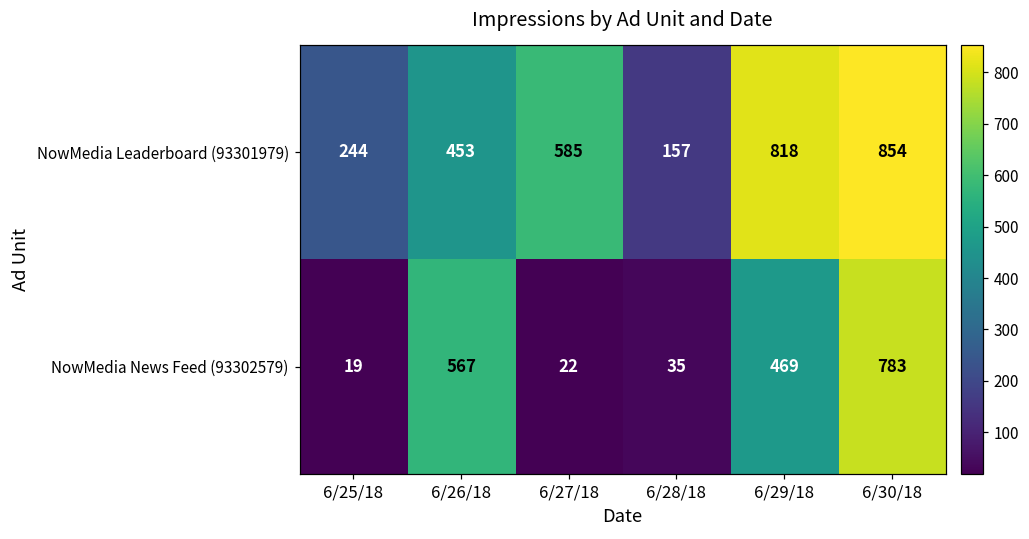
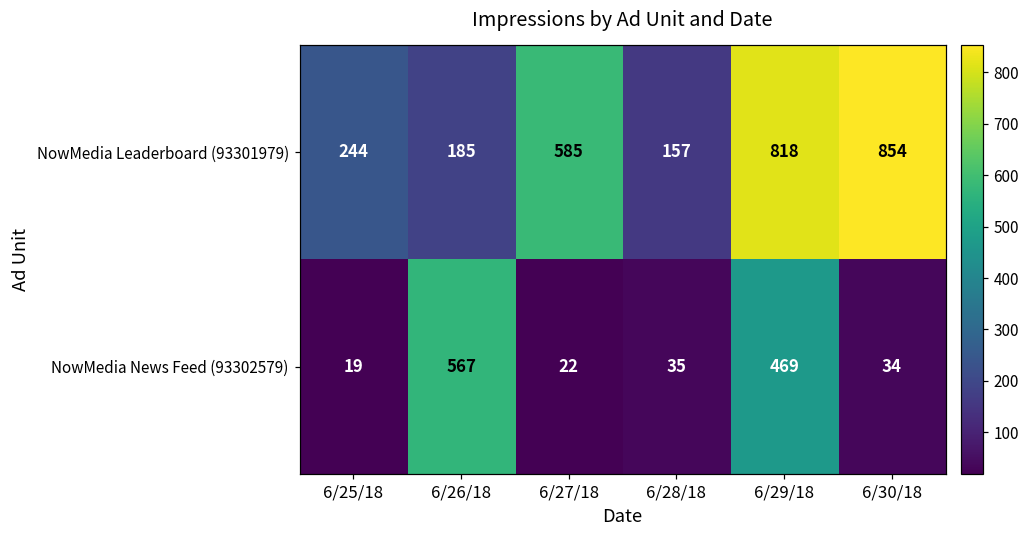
NowMedia Leaderboard (93301979), 6/26/18: 453 -> 185
NowMedia News Feed (93302579), 6/30/18: 783 -> 34
